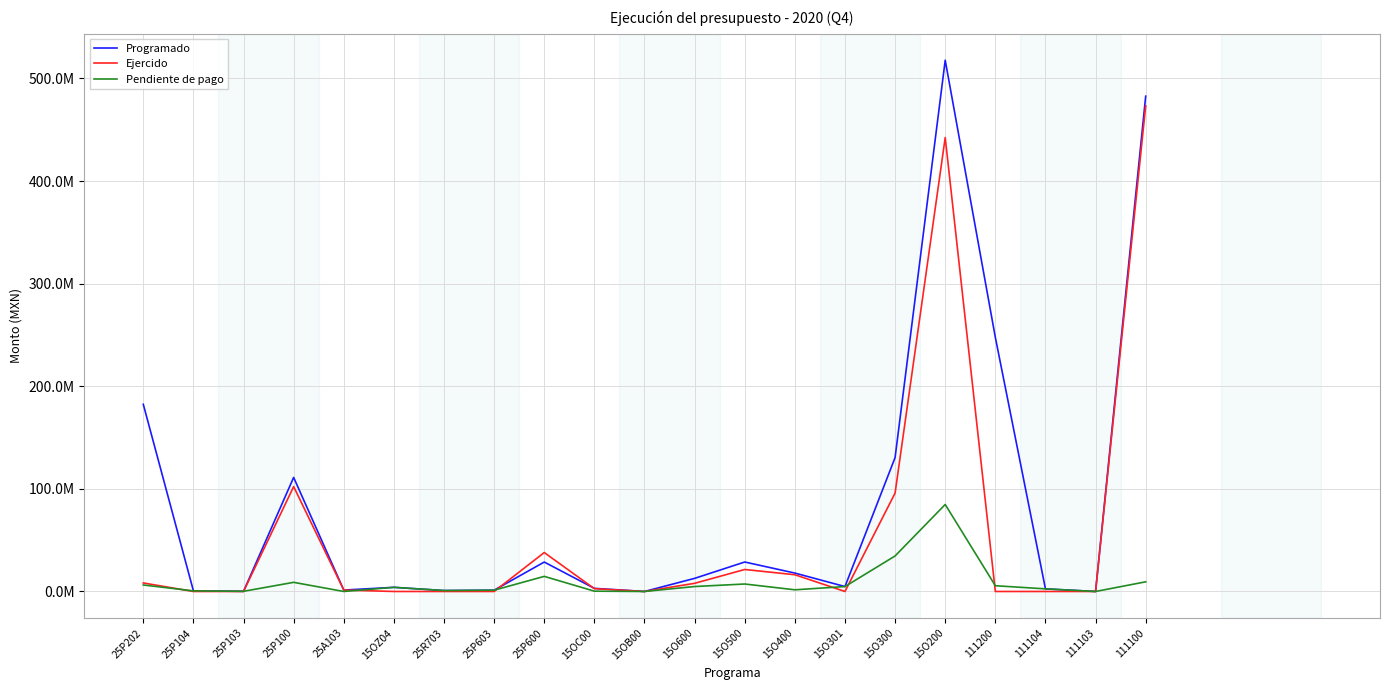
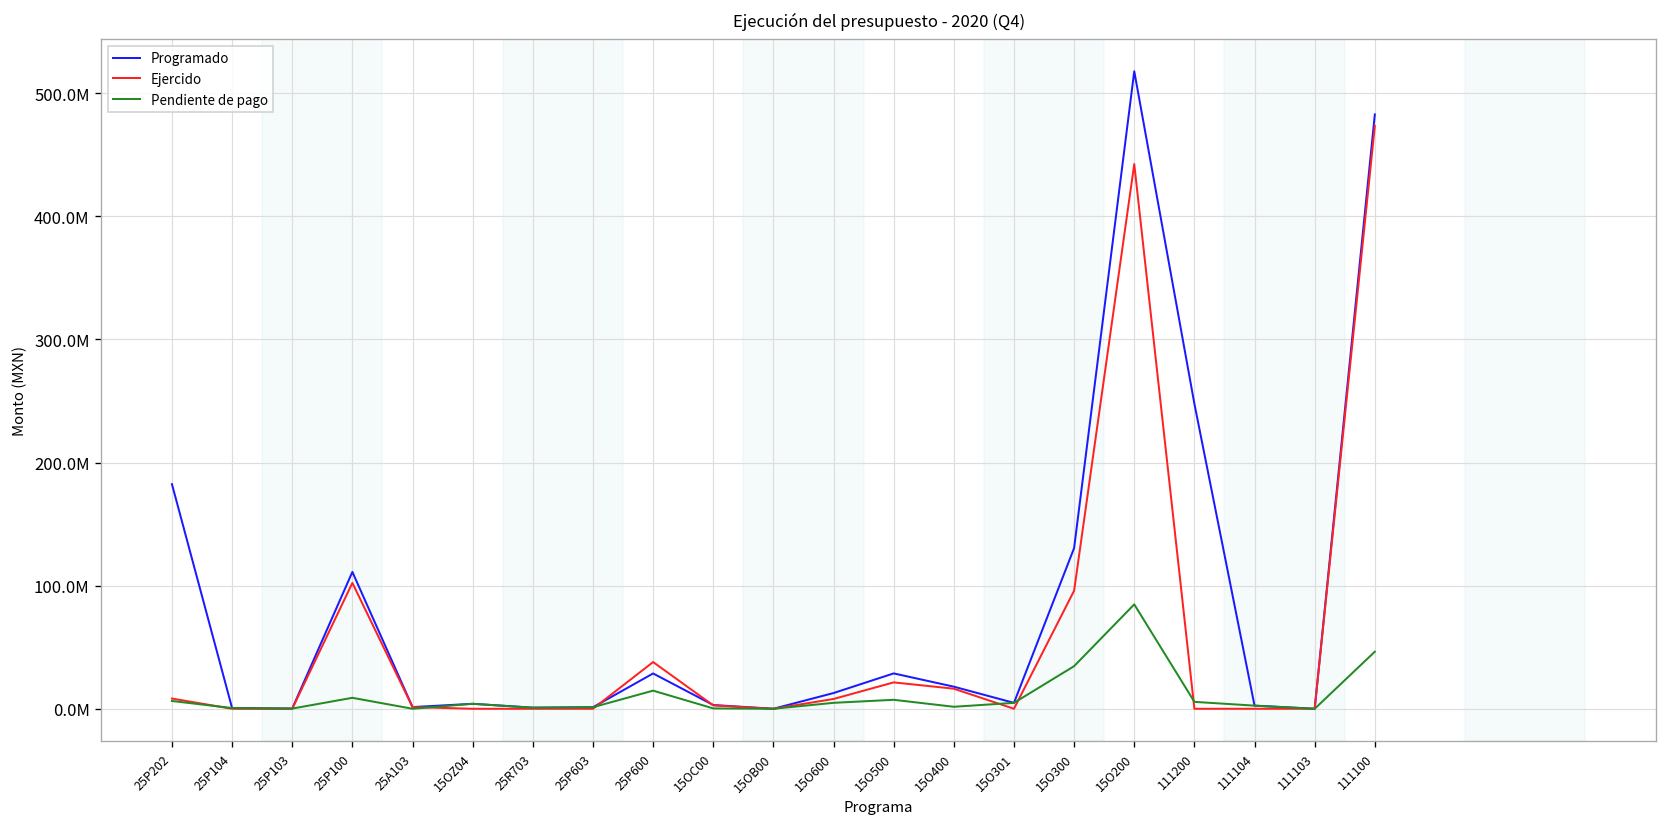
Pendiente de pago, 111100: 9000000 -> 46000000
